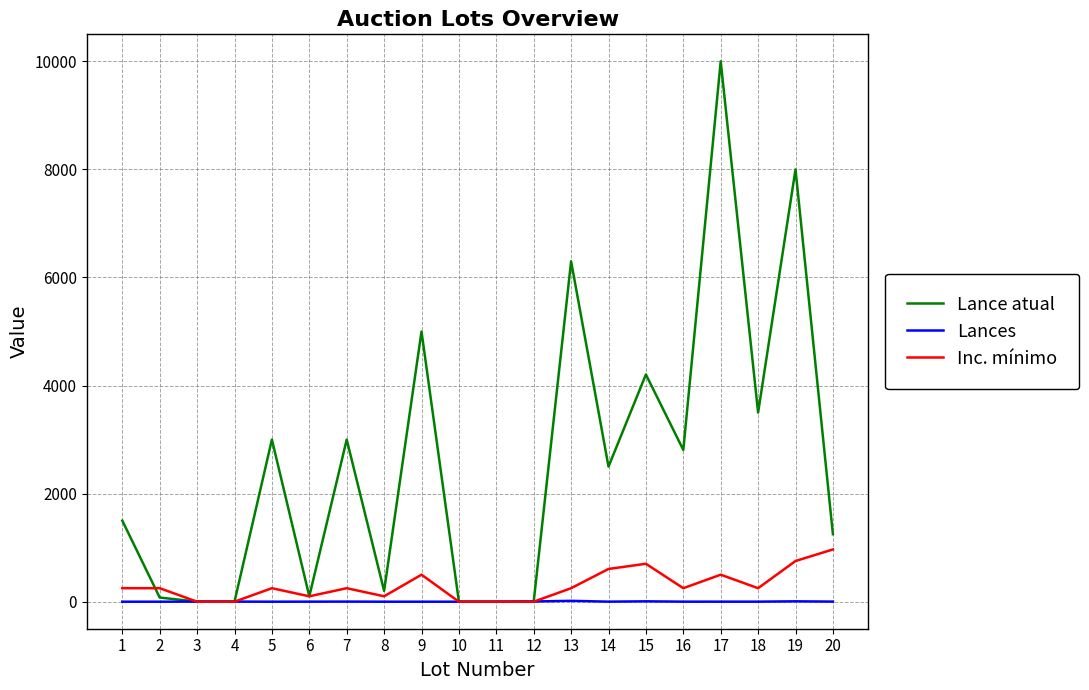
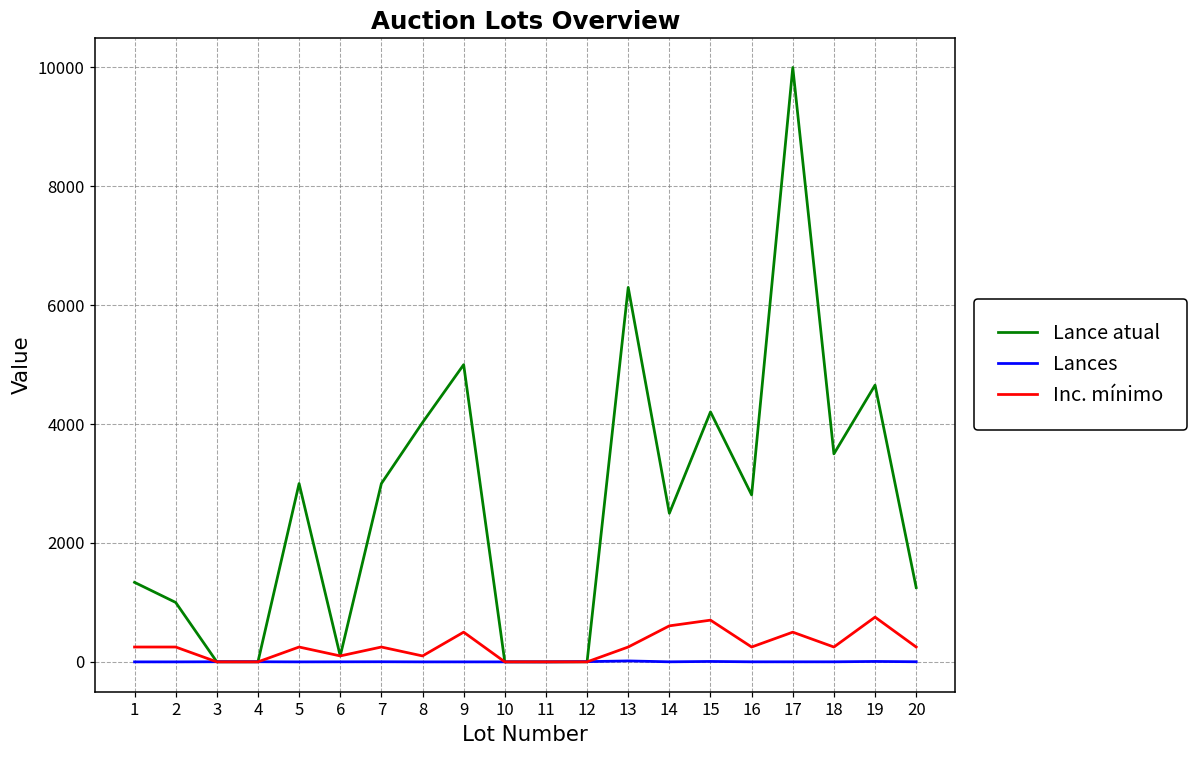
Lance atual, 1: 1500 -> 1300
Lance atual, 2: 100 -> 1000
Lance atual, 8: 200 -> 4000
Lance atual, 19: 8000 -> 4700
Inc. mínimo, 20: 1000 -> 300
